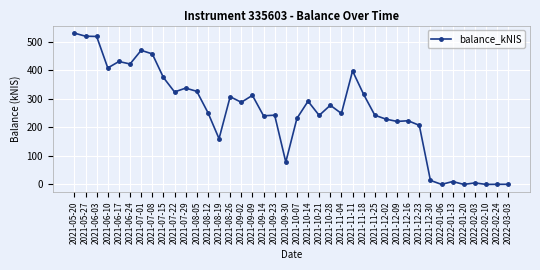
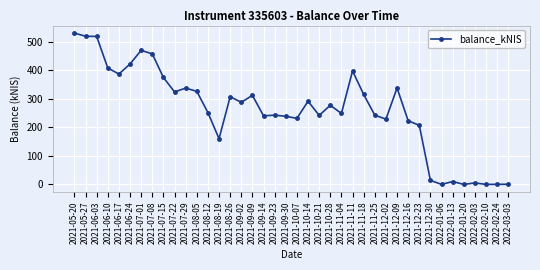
2021-06-17: 430 -> 390
2021-09-30: 80 -> 240
2021-12-09: 220 -> 340
